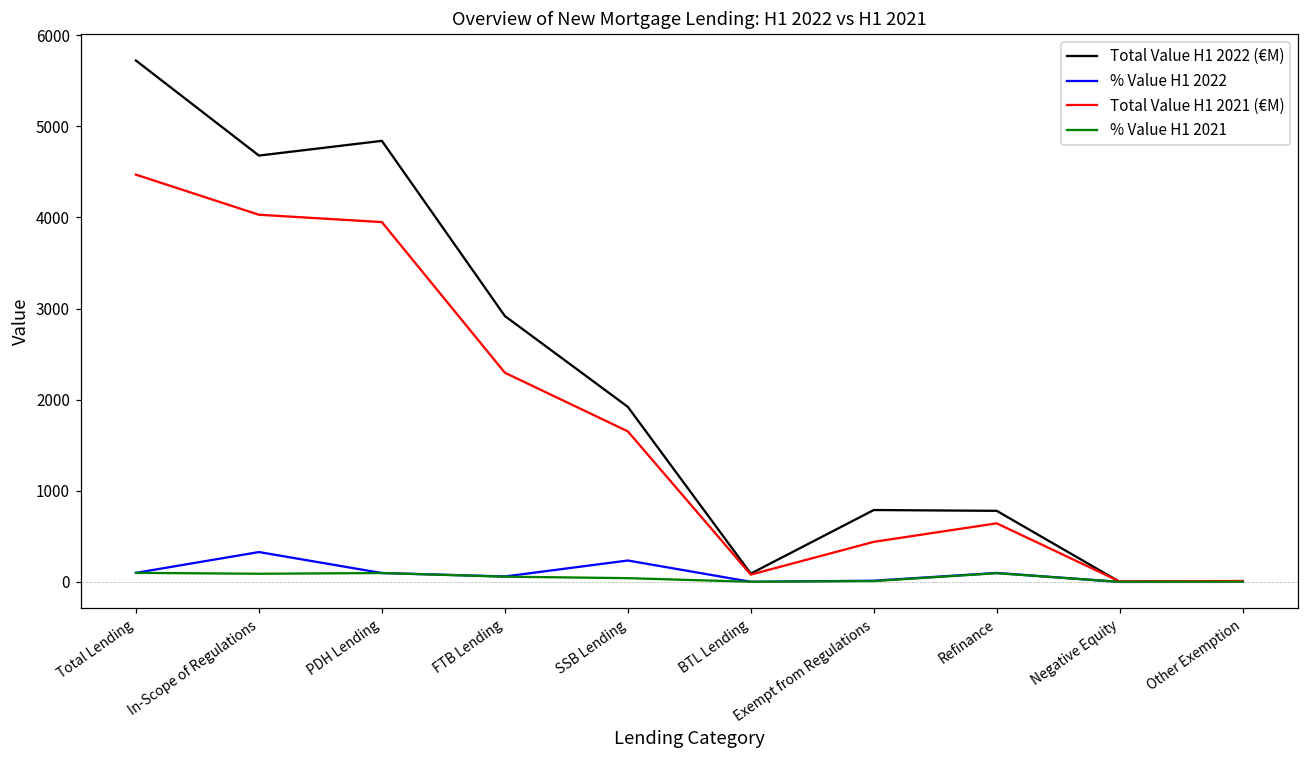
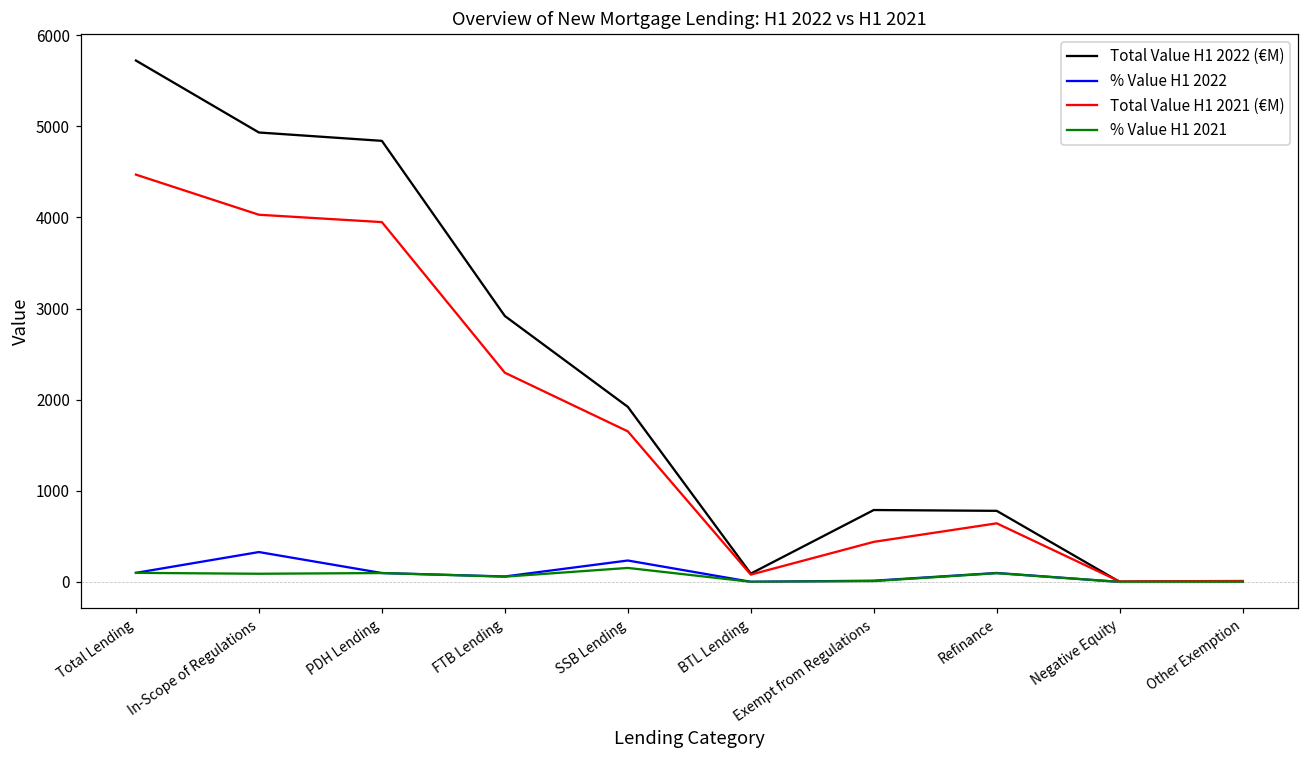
Total Value H1 2022 (€M), In-Scope of Regulations: 4700 -> 4900
% Value H1 2021, SSB Lending: 0 -> 200
